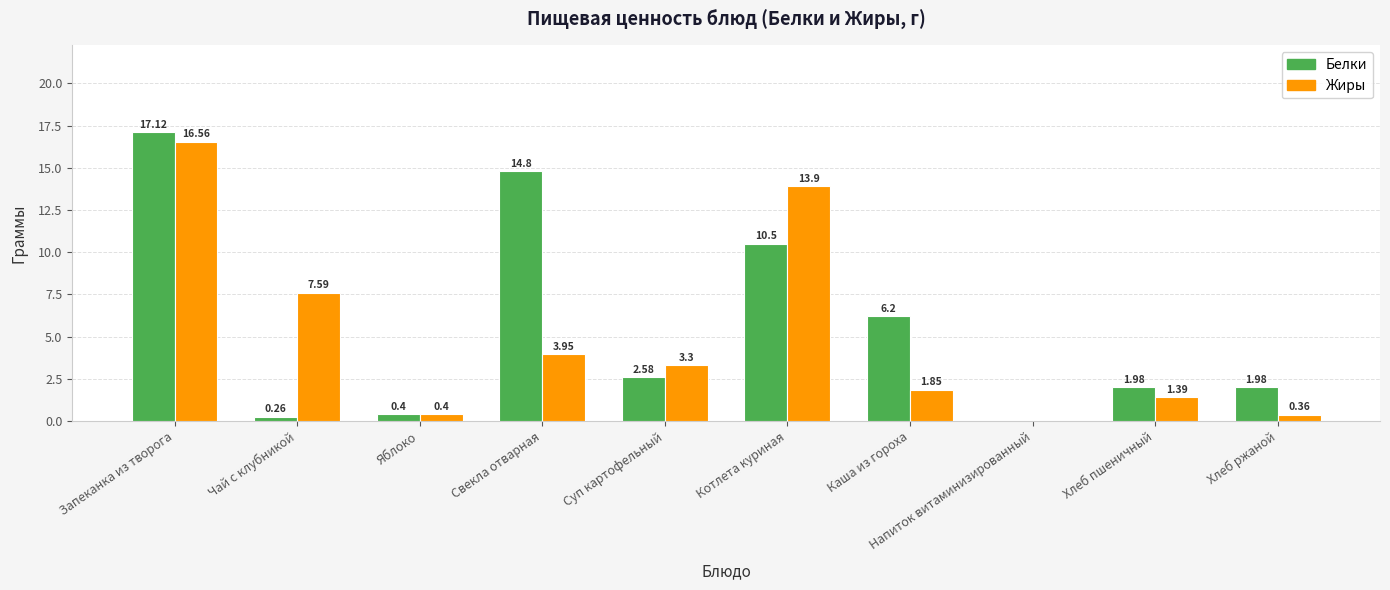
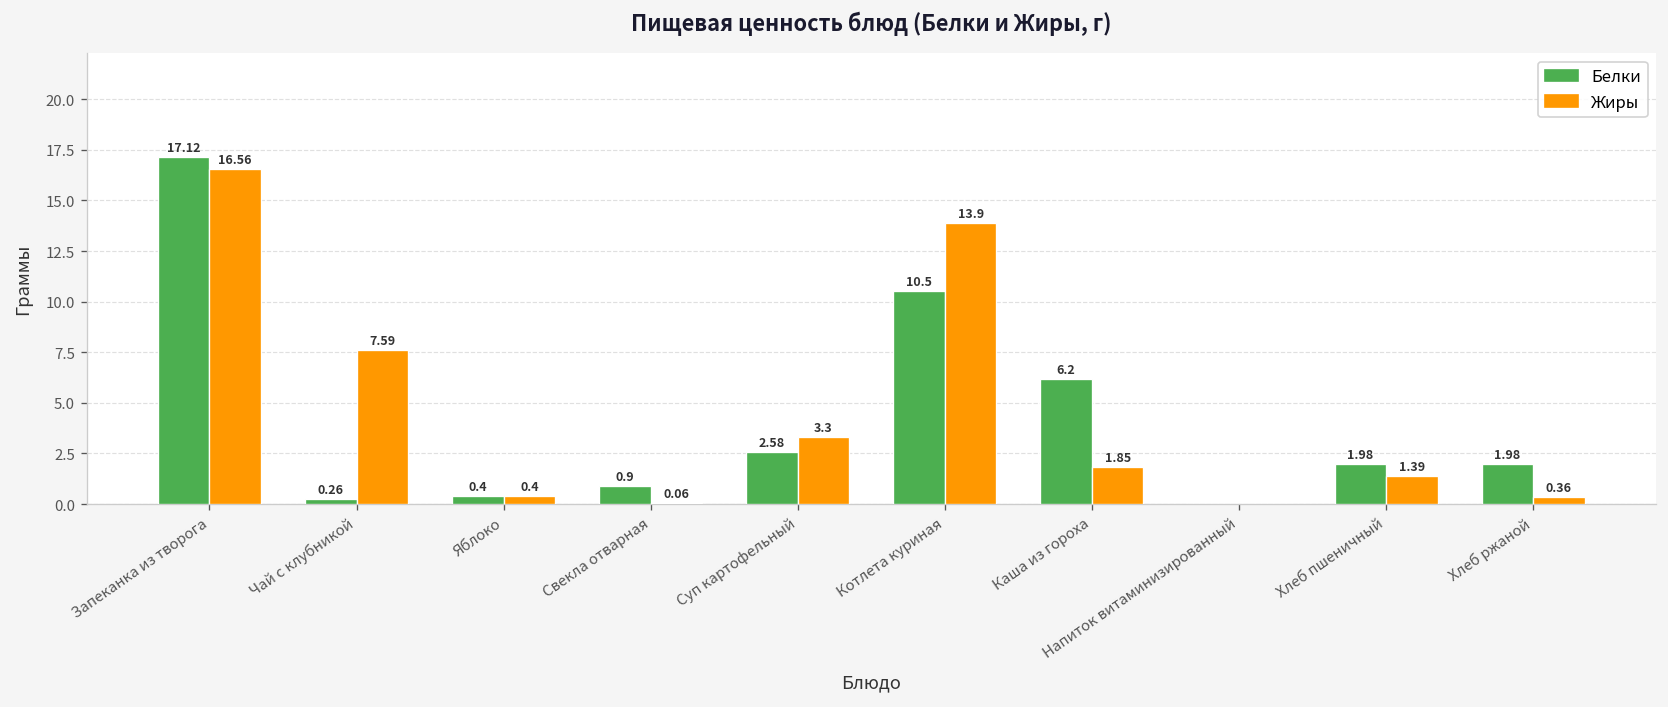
Белки, Свекла отварная: 14.8 -> 0.9
Жиры, Свекла отварная: 3.95 -> 0.06
